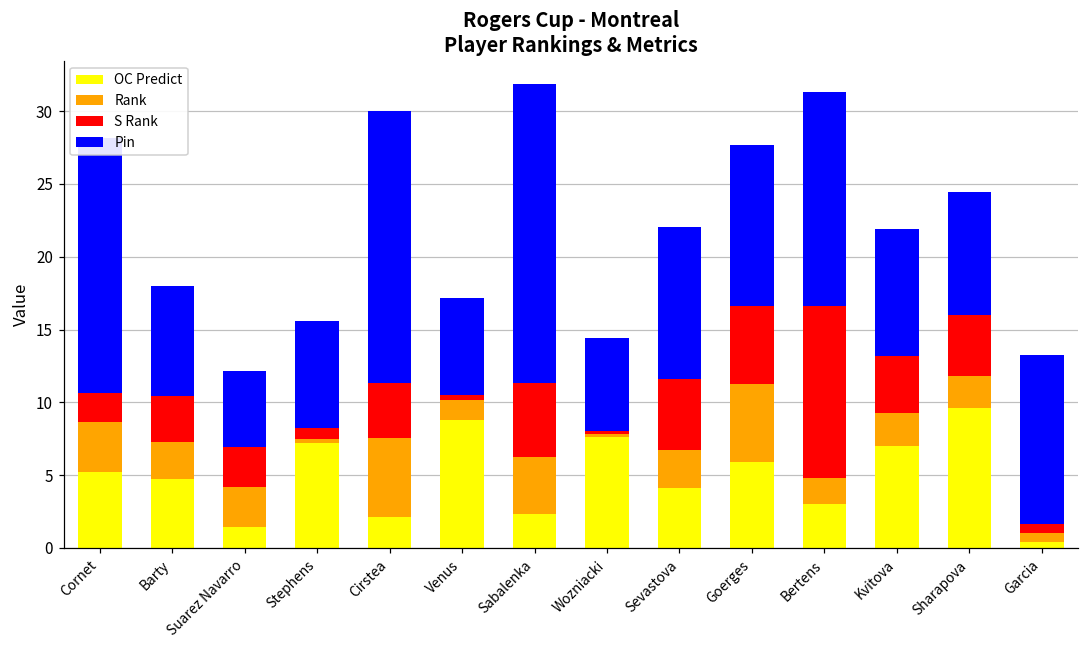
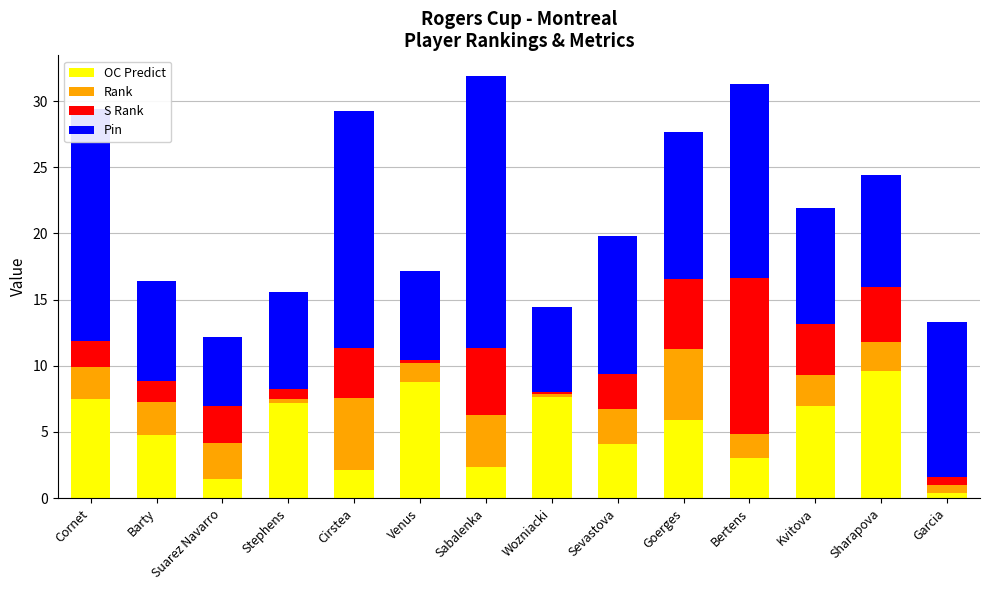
OC Predict, Cornet: 5.2 -> 7.5
Rank, Cornet: 3.4 -> 2.4
S Rank, Barty: 3.2 -> 1.6
Pin, Cirstea: 18.7 -> 17.9
S Rank, Sevastova: 4.9 -> 2.7
